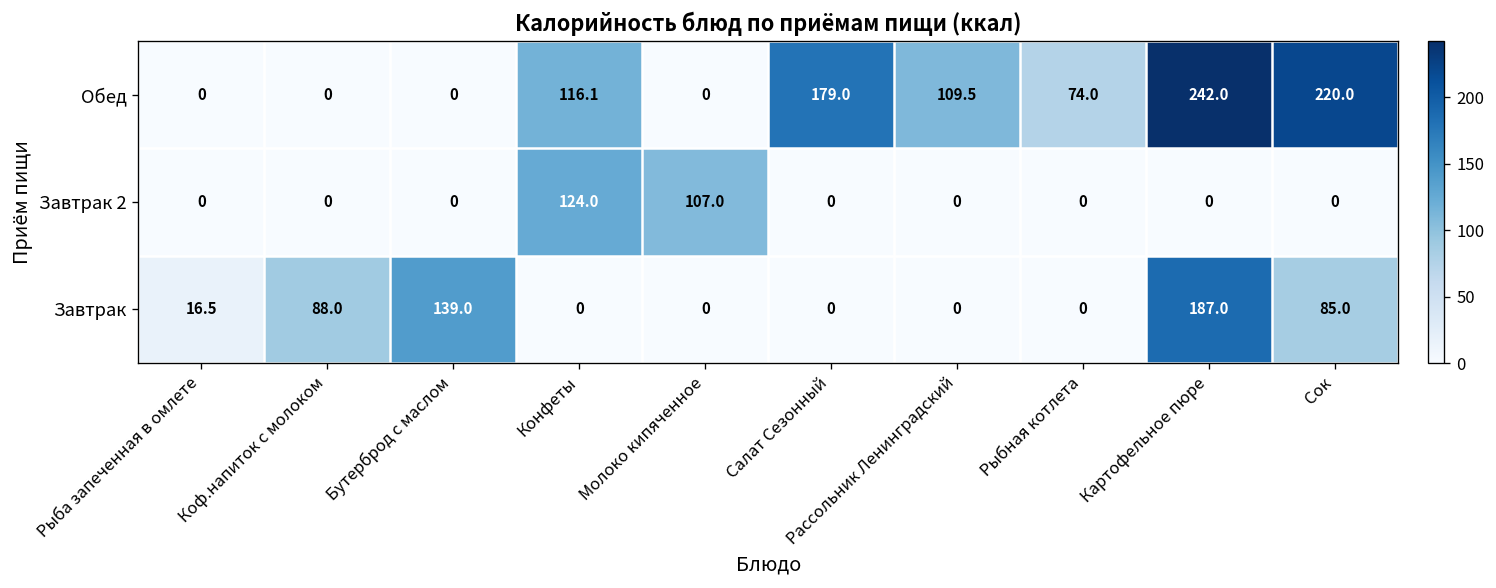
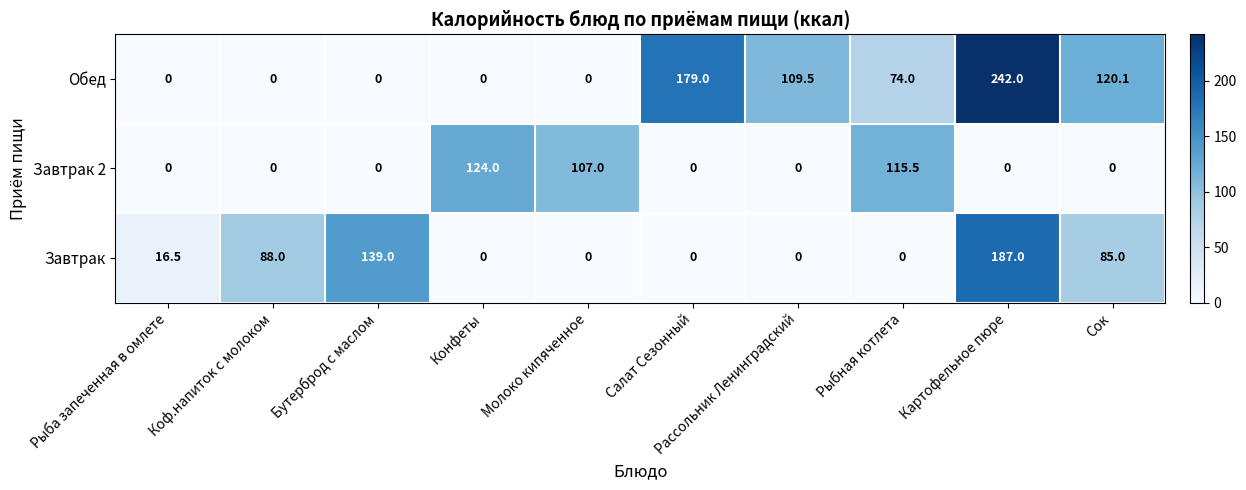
Обед, Конфеты: 116.1 -> 0
Обед, Сок: 220.0 -> 120.1
Завтрак 2, Рыбная котлета: 0 -> 115.5
